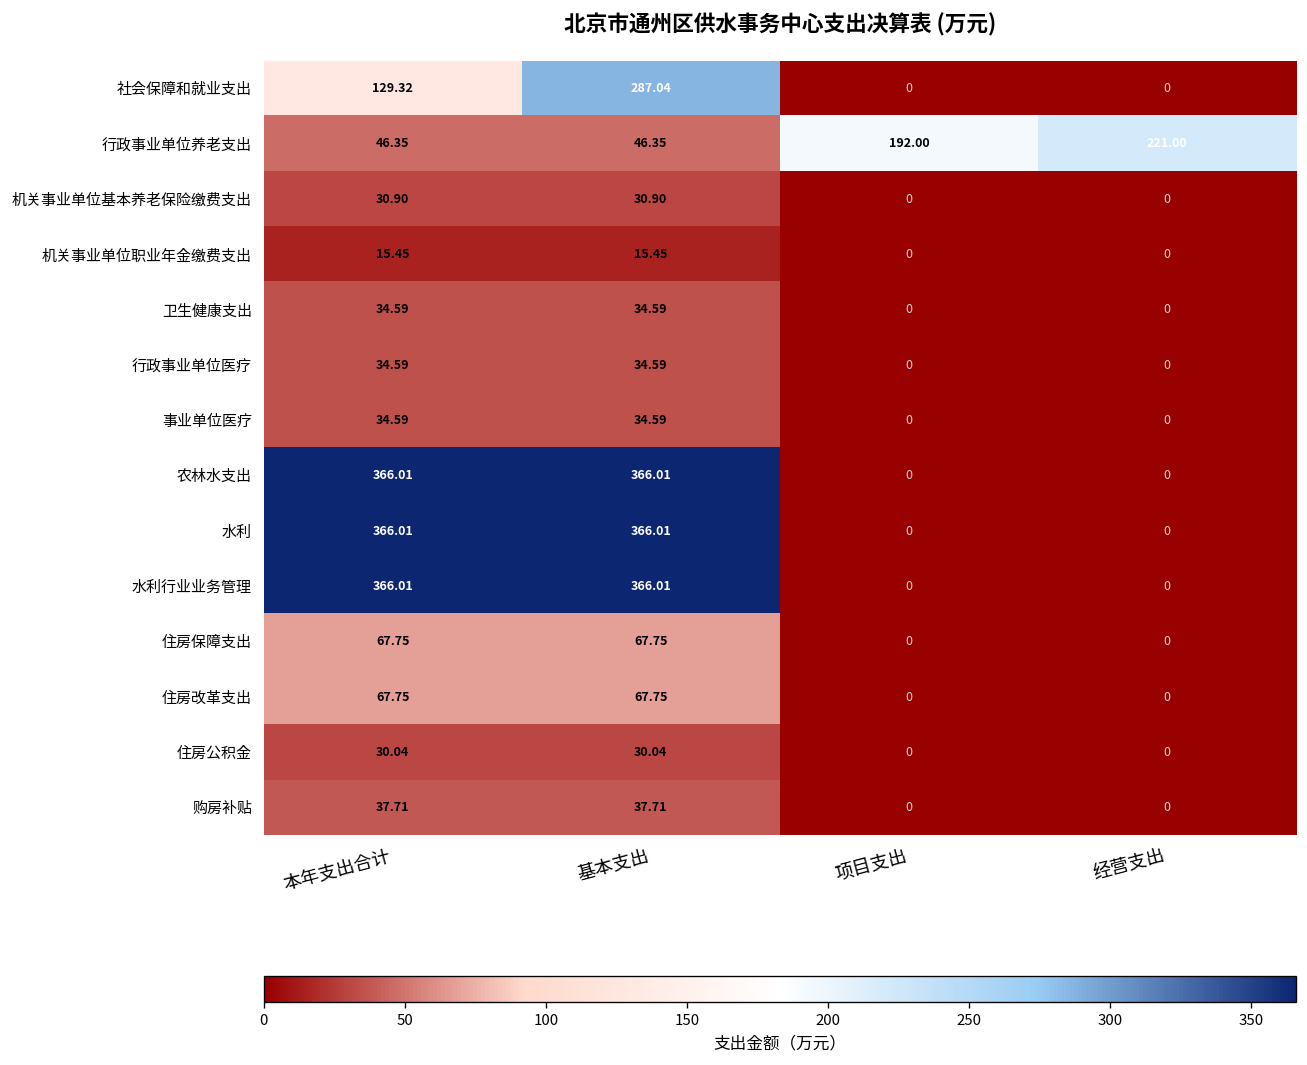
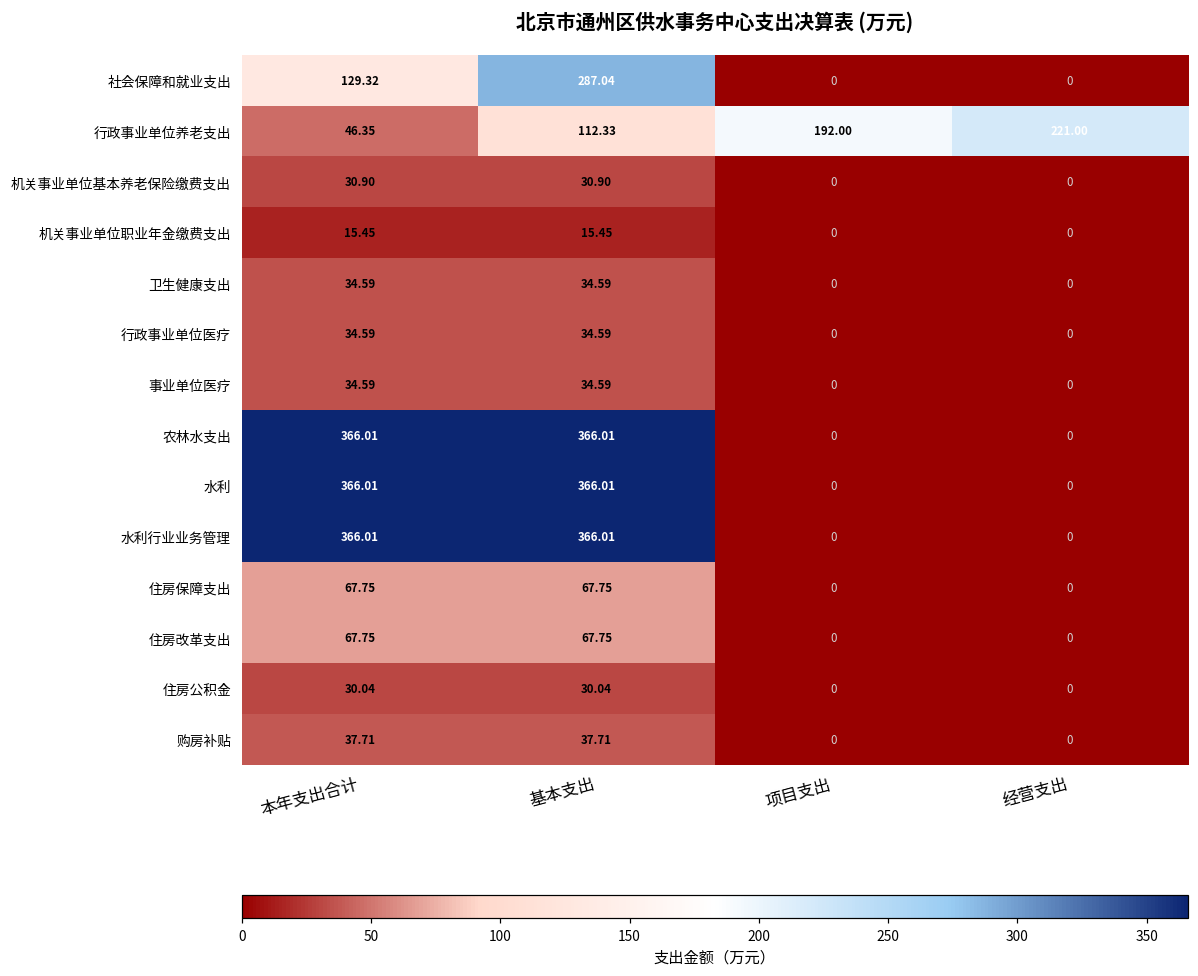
行政事业单位养老支出, 基本支出: 46.35 -> 112.33
